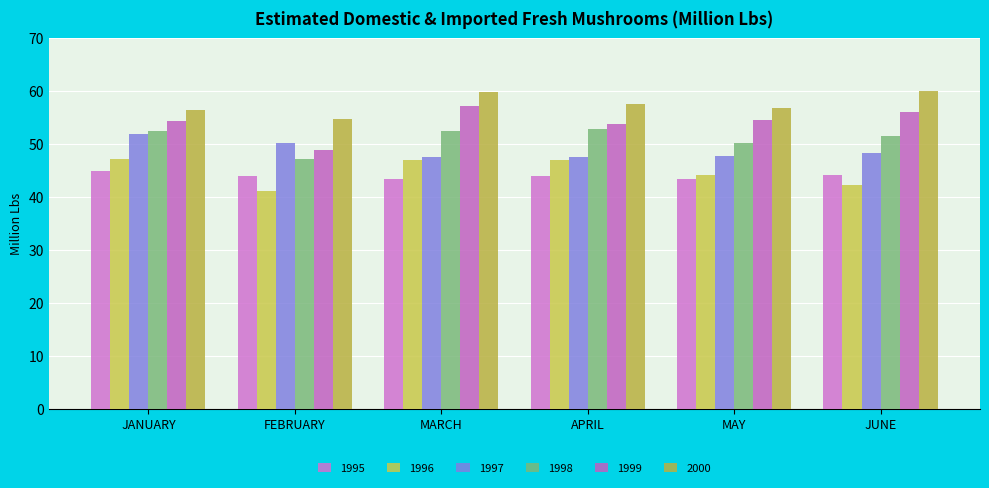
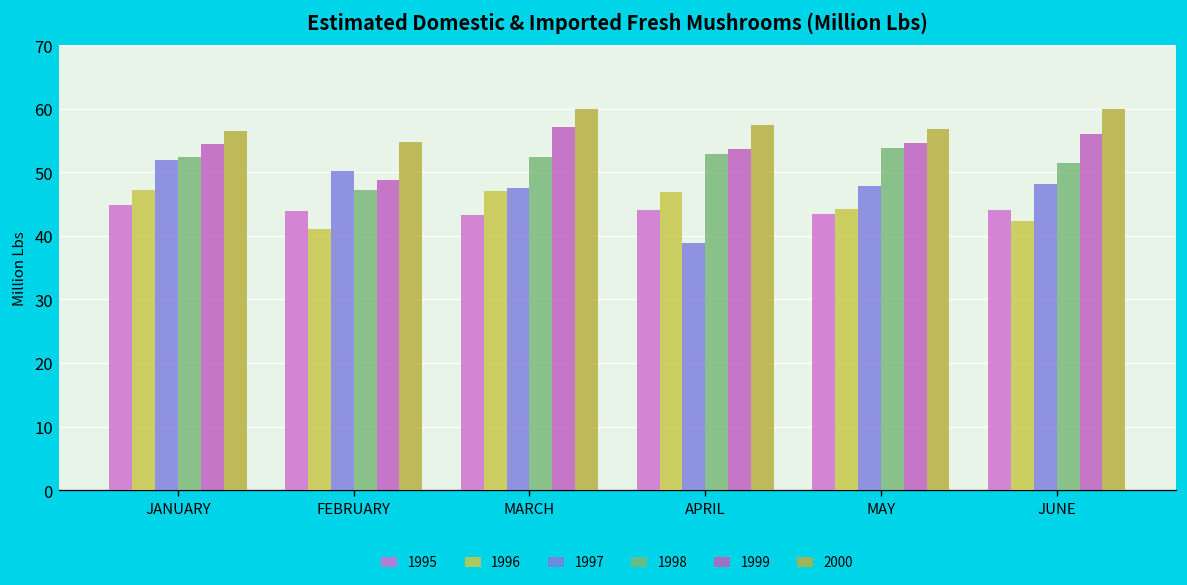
1997, APRIL: 48 -> 39
1998, MAY: 50 -> 54
